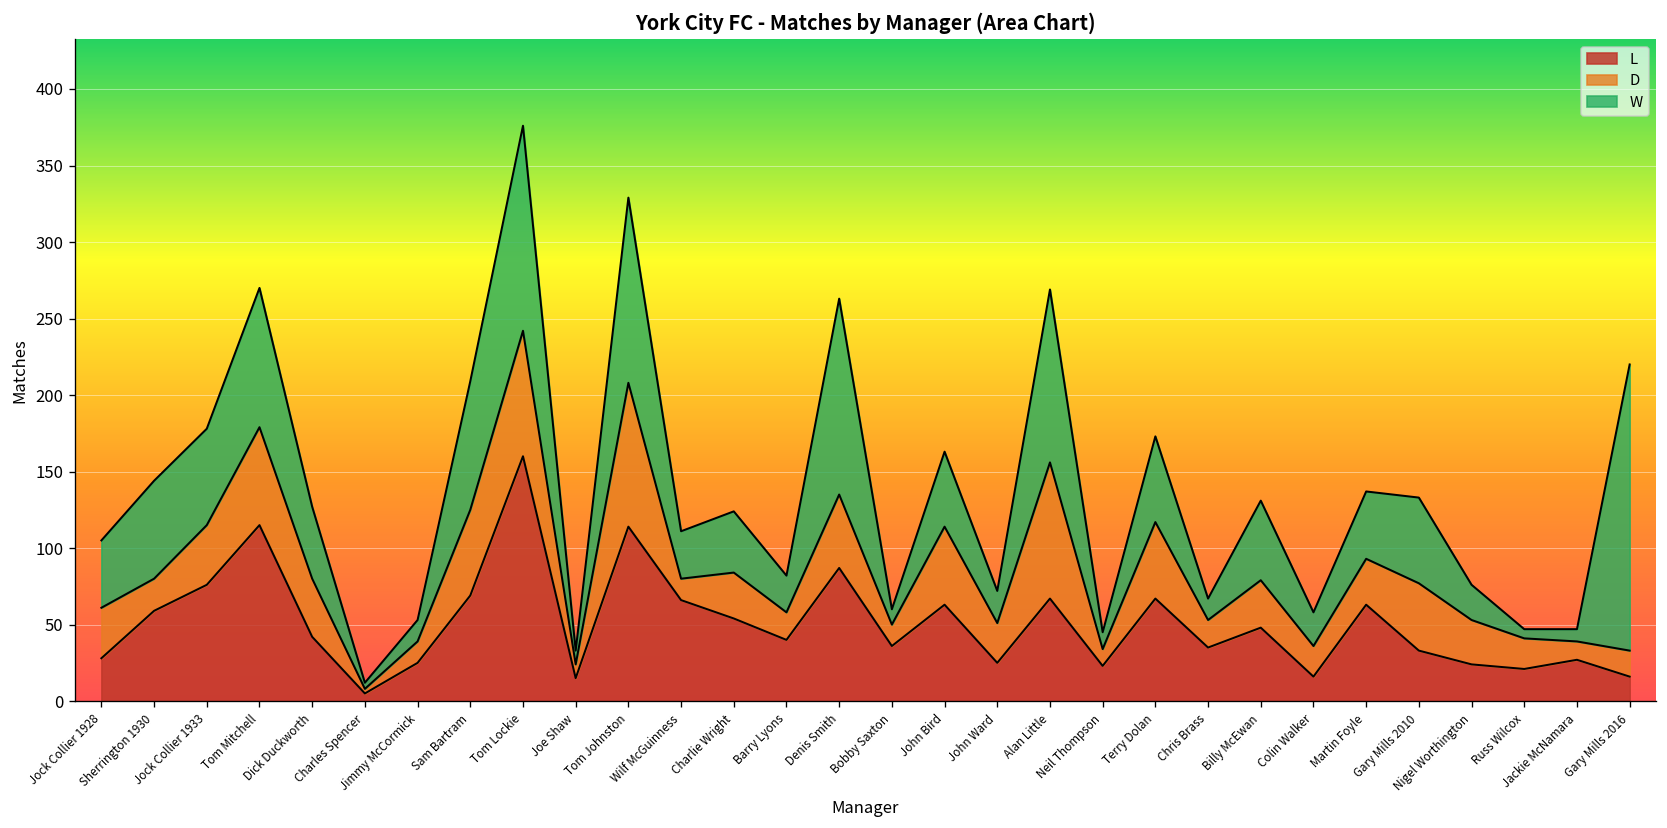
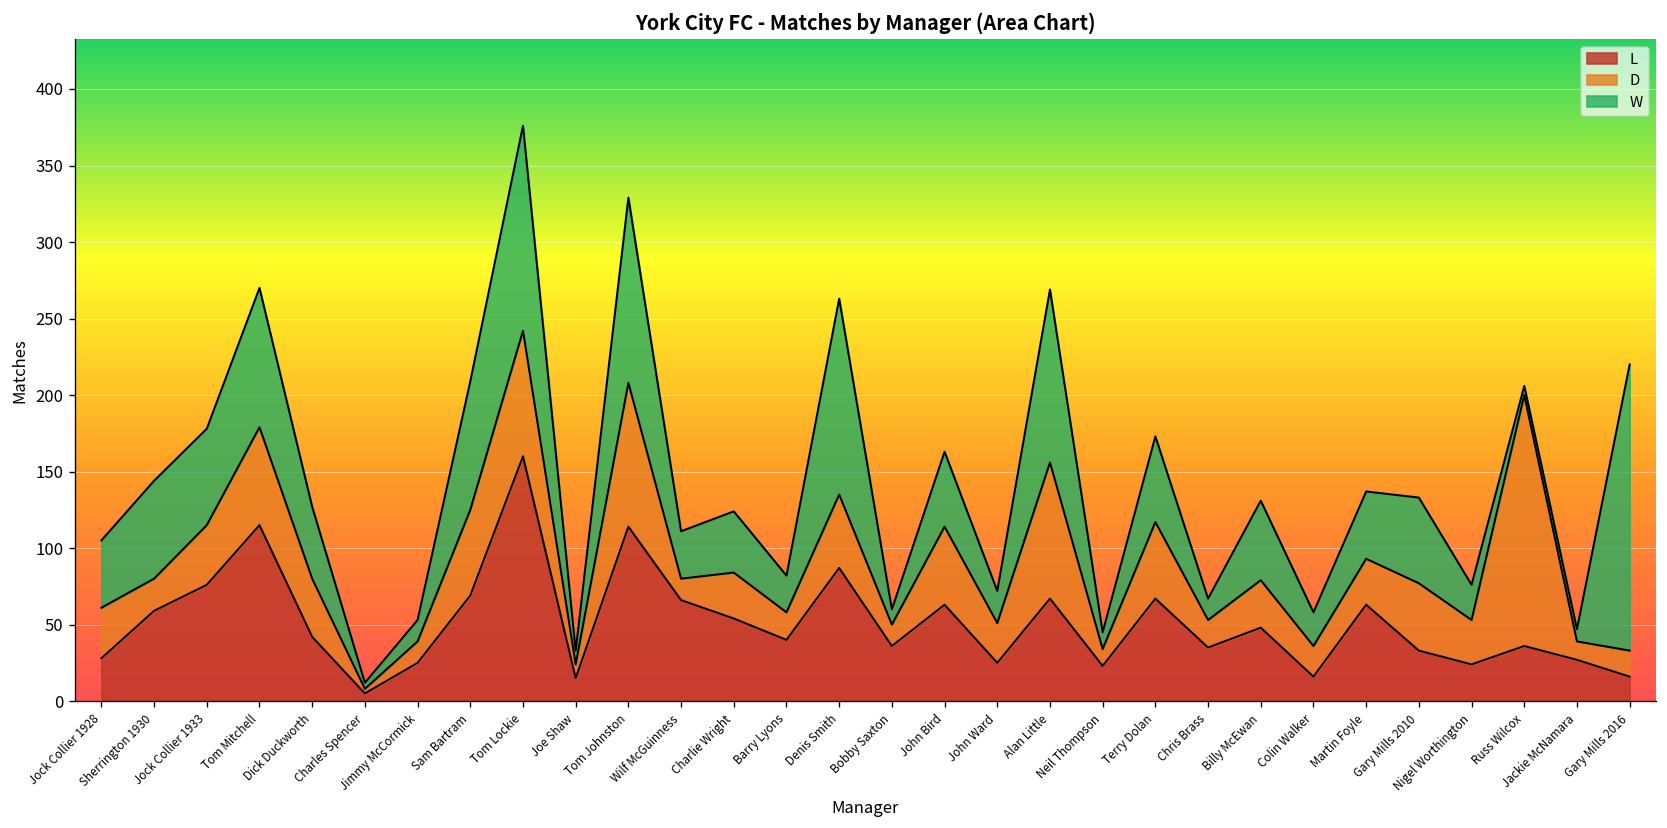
L, Russ Wilcox: 21 -> 36
D, Russ Wilcox: 20 -> 164
